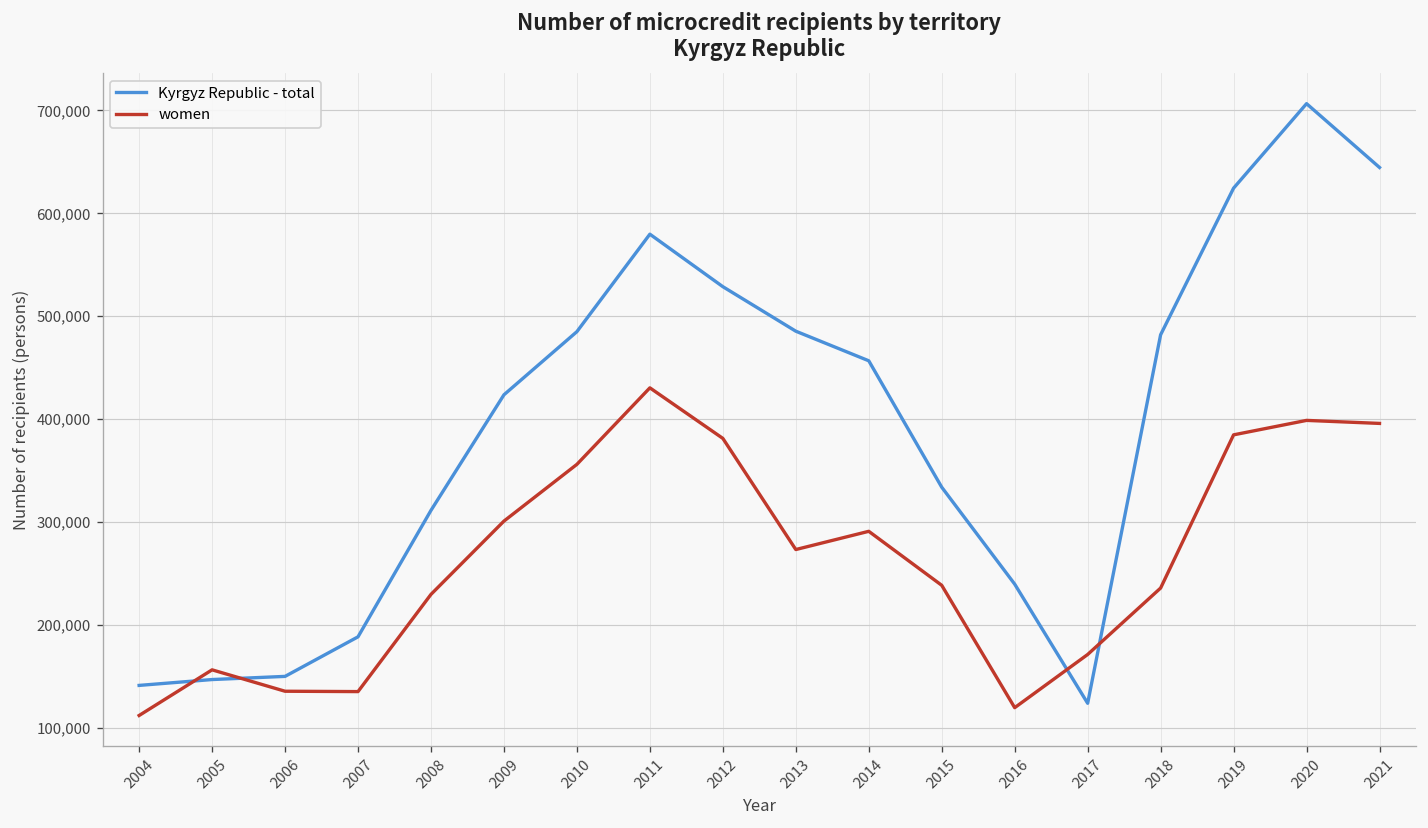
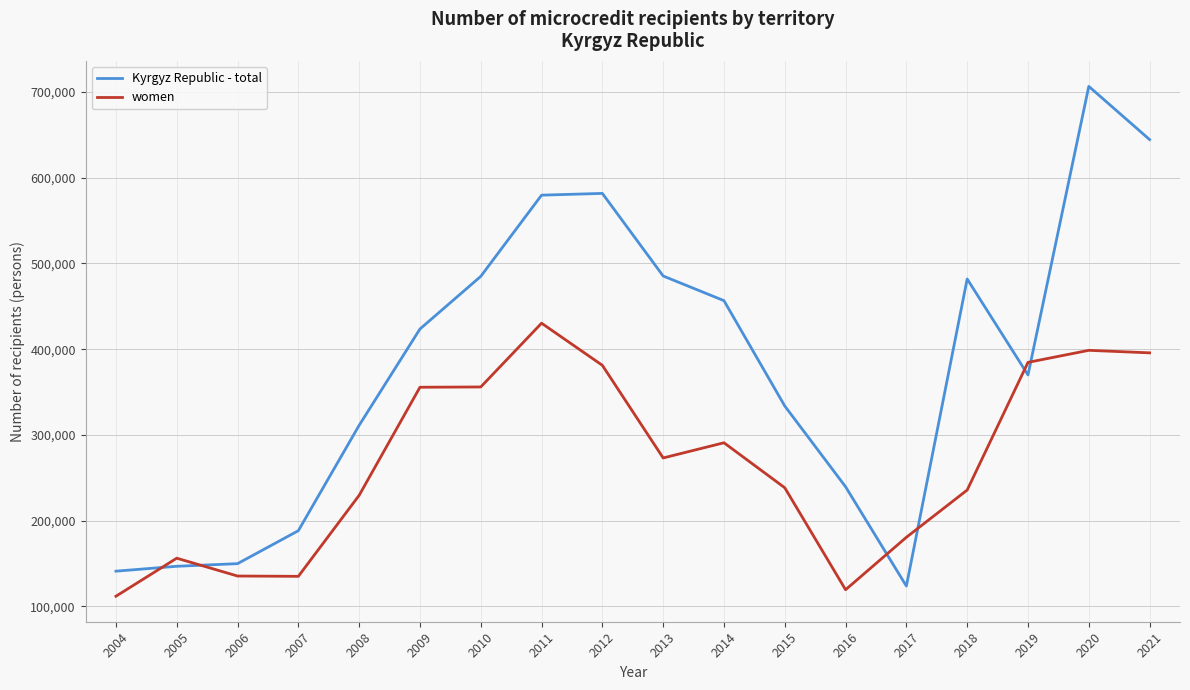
women, 2009: 300,000 -> 360,000
Kyrgyz Republic - total, 2012: 530,000 -> 580,000
women, 2017: 170,000 -> 180,000
Kyrgyz Republic - total, 2019: 620,000 -> 370,000
